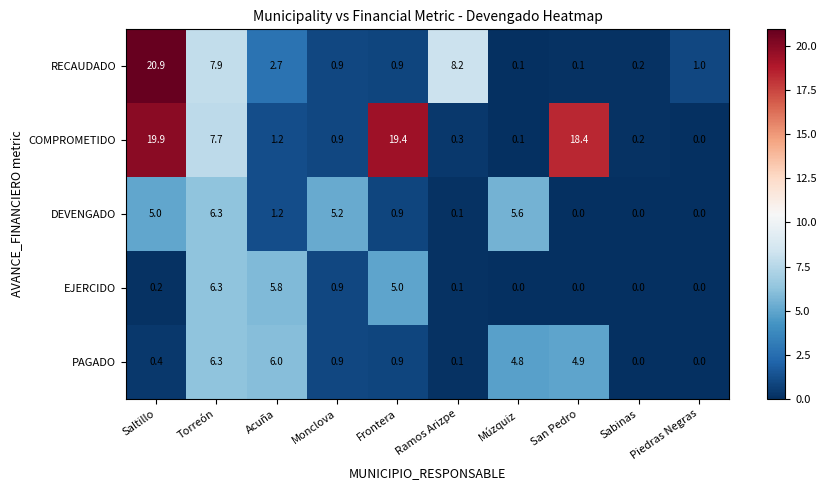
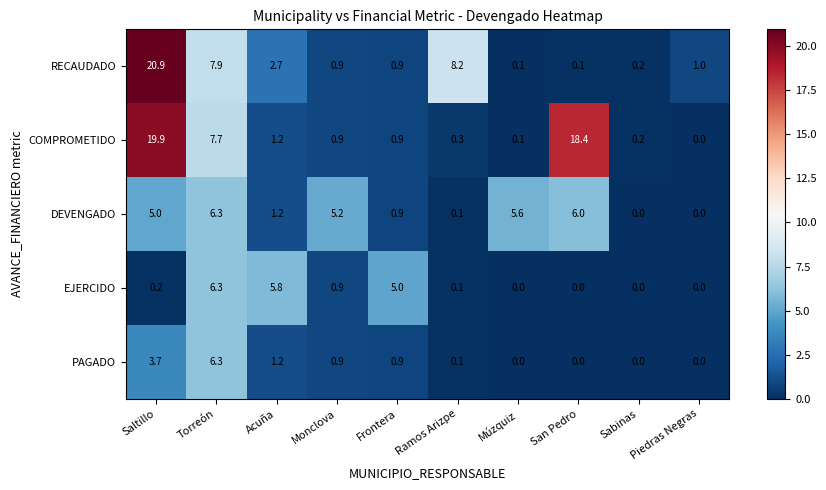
COMPROMETIDO, Frontera: 19.4 -> 0.9
DEVENGADO, San Pedro: 0.0 -> 6.0
PAGADO, Saltillo: 0.4 -> 3.7
PAGADO, Acuña: 6.0 -> 1.2
PAGADO, Múzquiz: 4.8 -> 0.0
PAGADO, San Pedro: 4.9 -> 0.0
